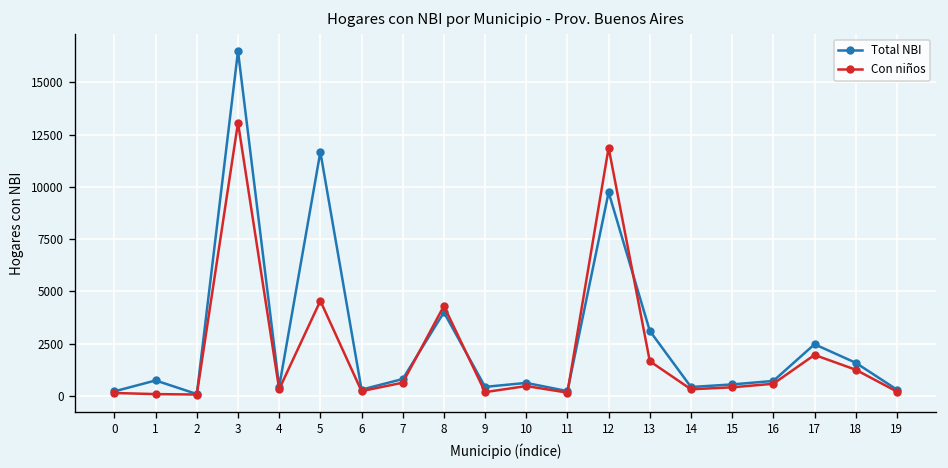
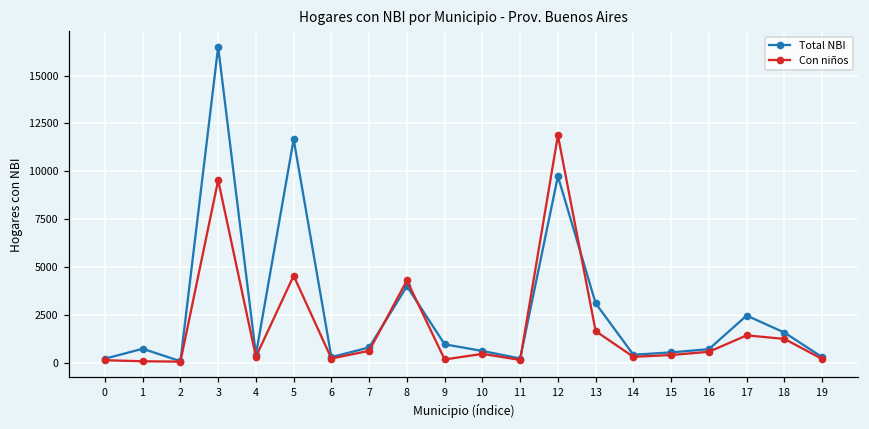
Con niños, 3: 13100 -> 9500
Total NBI, 9: 400 -> 1000
Con niños, 17: 2000 -> 1400
